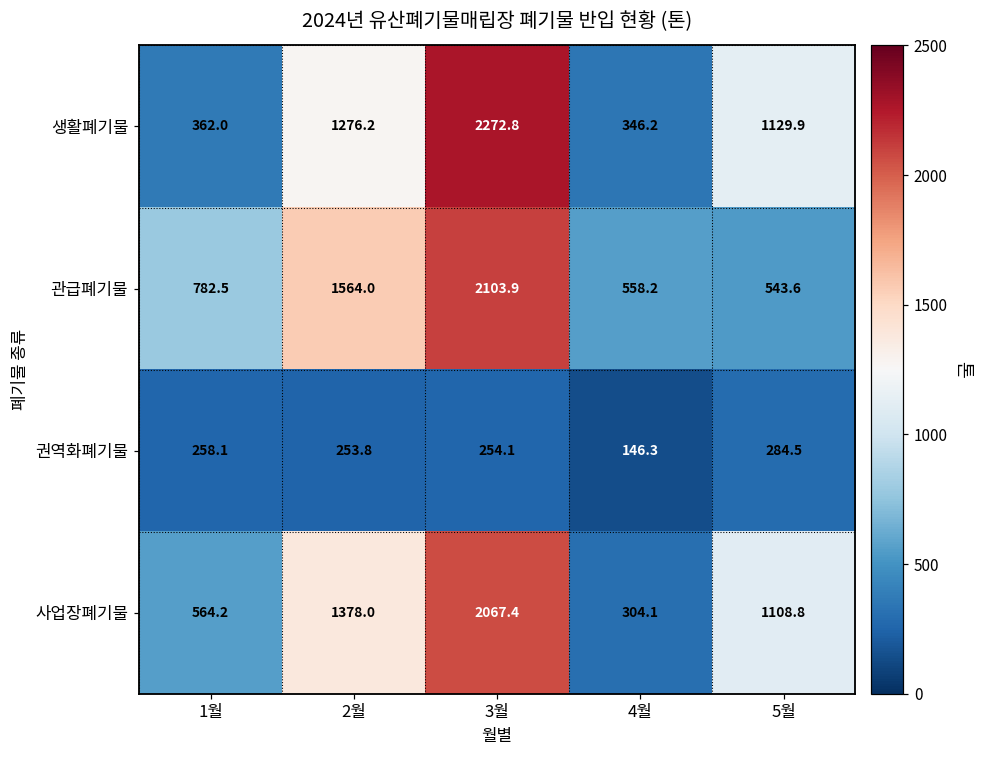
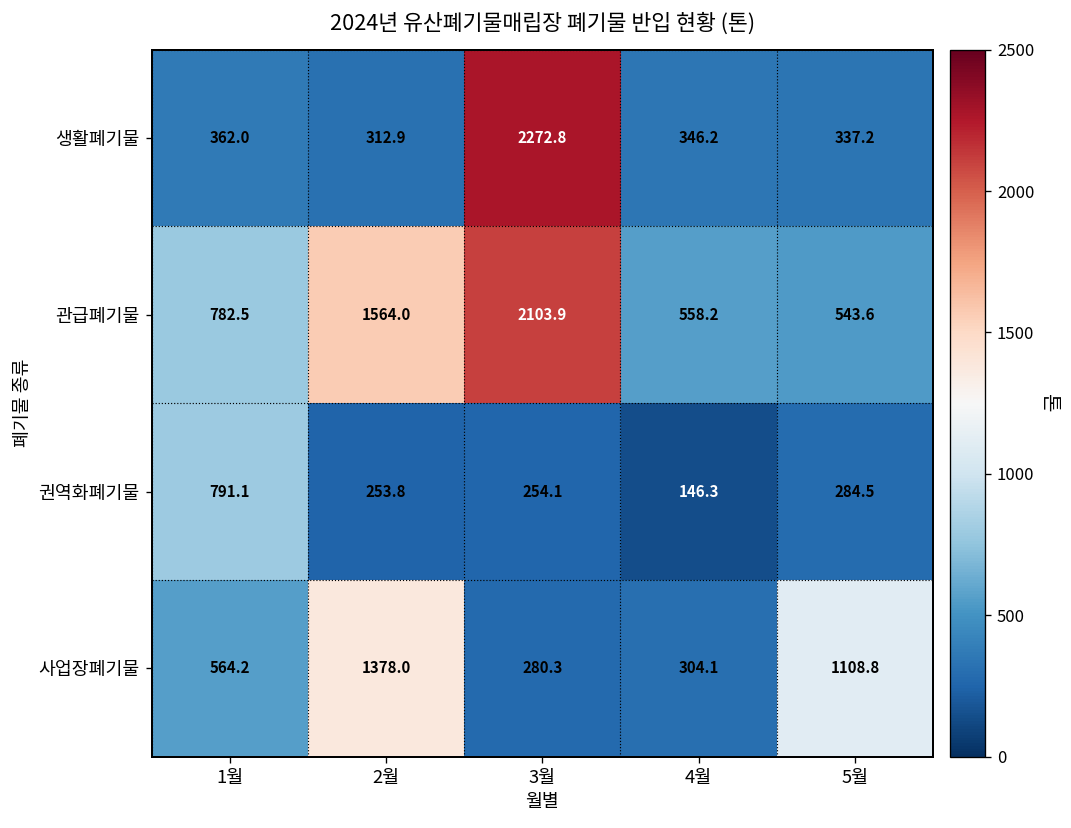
생활폐기물, 2월: 1276.2 -> 312.9
생활폐기물, 5월: 1129.9 -> 337.2
권역화폐기물, 1월: 258.1 -> 791.1
사업장폐기물, 3월: 2067.4 -> 280.3
